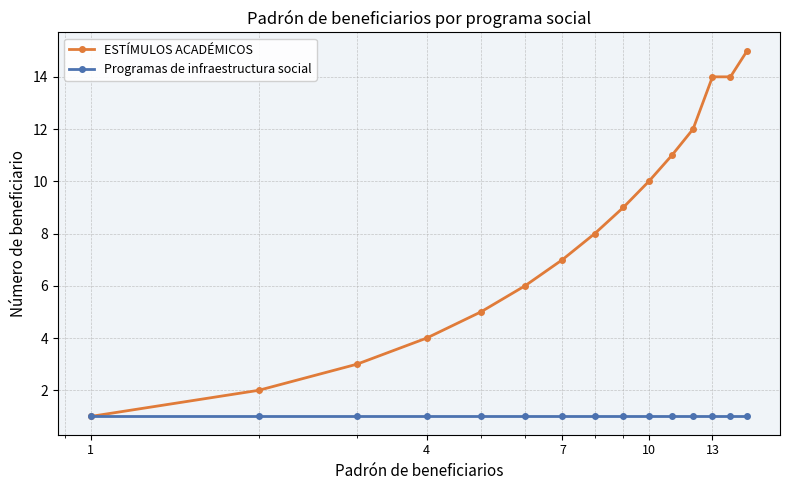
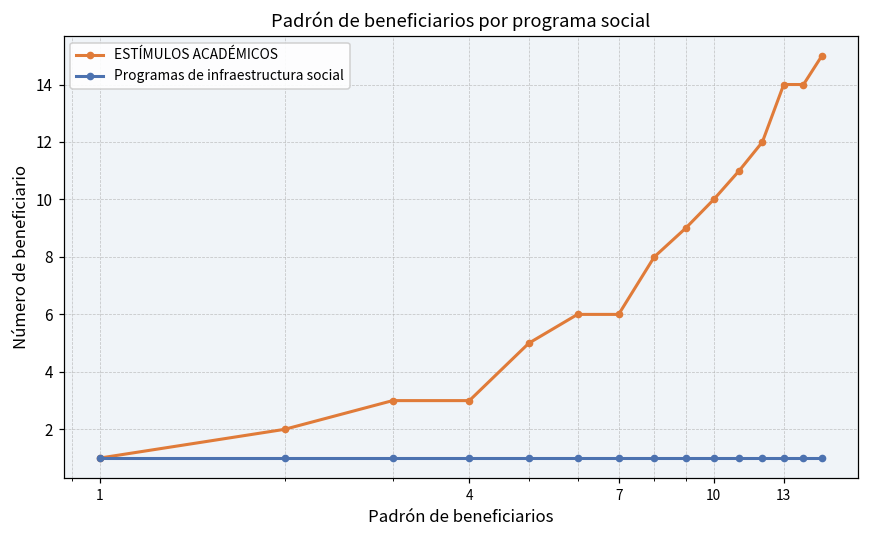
ESTÍMULOS ACADÉMICOS, 4: 4 -> 3
ESTÍMULOS ACADÉMICOS, 7: 7 -> 6
